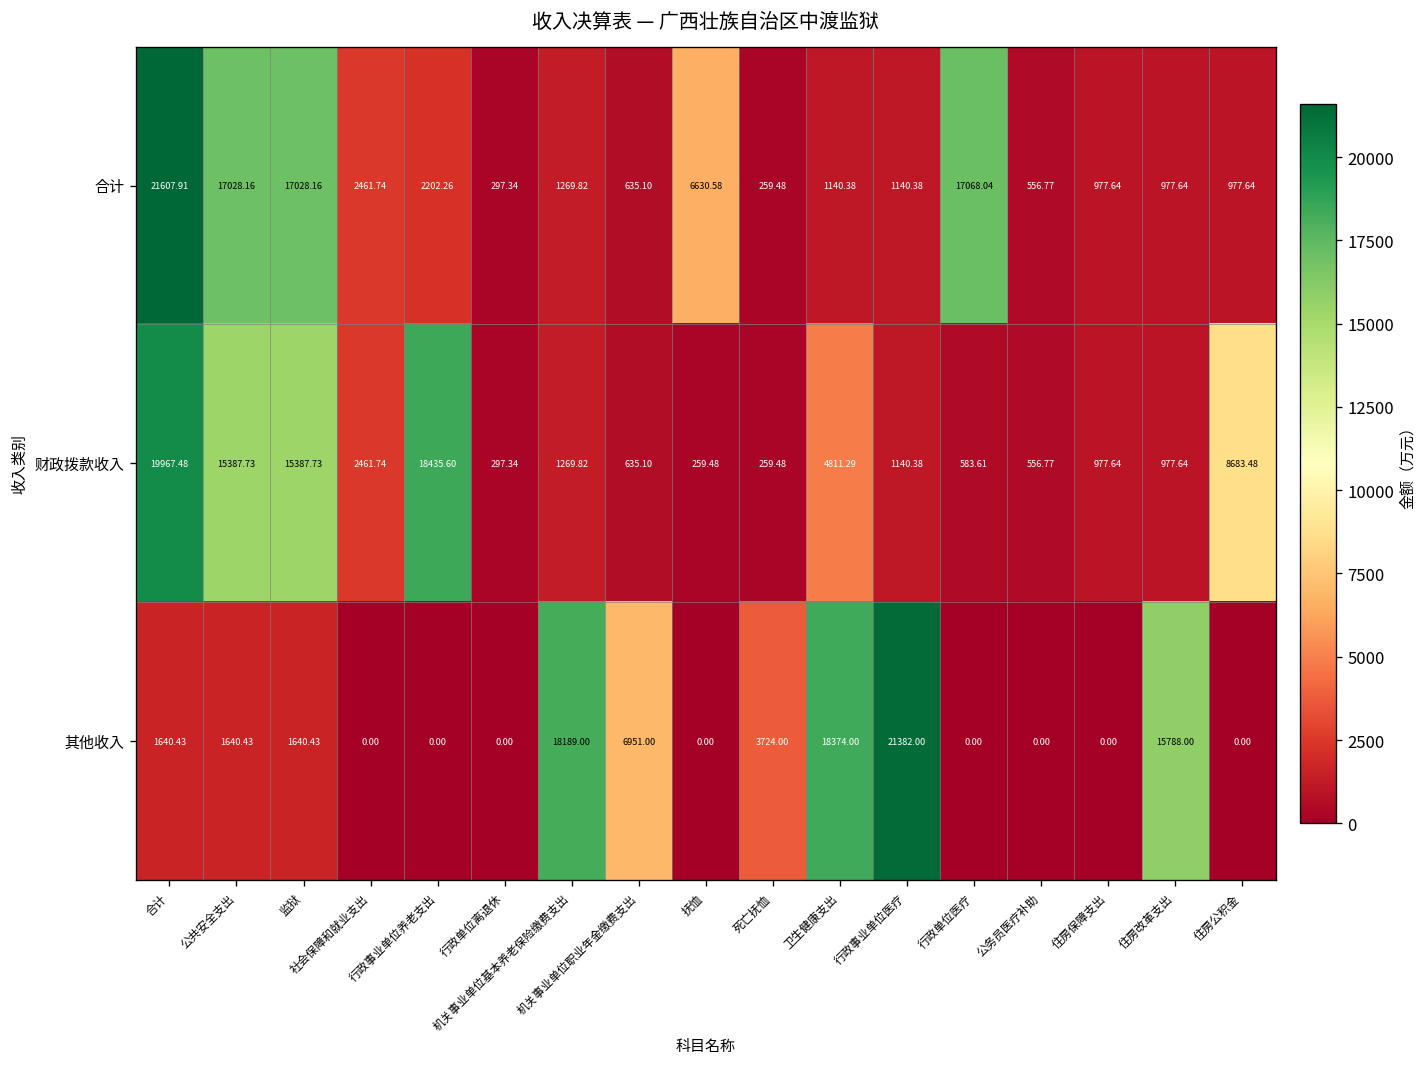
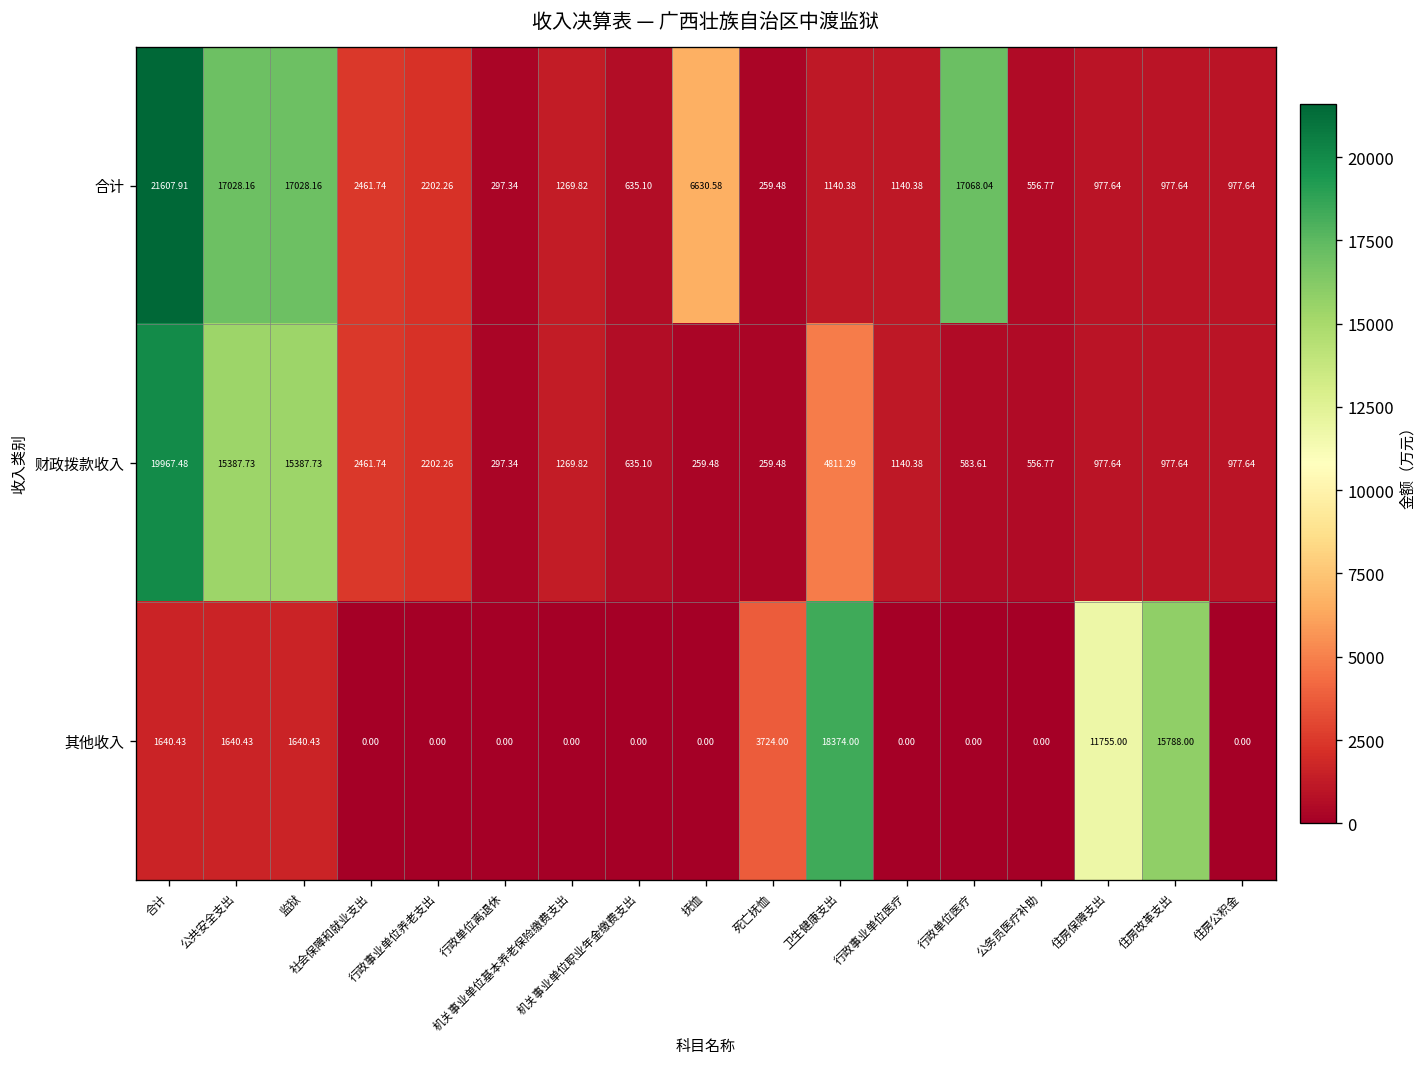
财政拨款收入, 行政事业单位养老支出: 18435.60 -> 2202.26
财政拨款收入, 住房公积金: 8683.48 -> 977.64
其他收入, 机关事业单位基本养老保险缴费支出: 18189.00 -> 0.00
其他收入, 机关事业单位职业年金缴费支出: 6951.00 -> 0.00
其他收入, 行政事业单位医疗: 21382.00 -> 0.00
其他收入, 住房保障支出: 0.00 -> 11755.00
